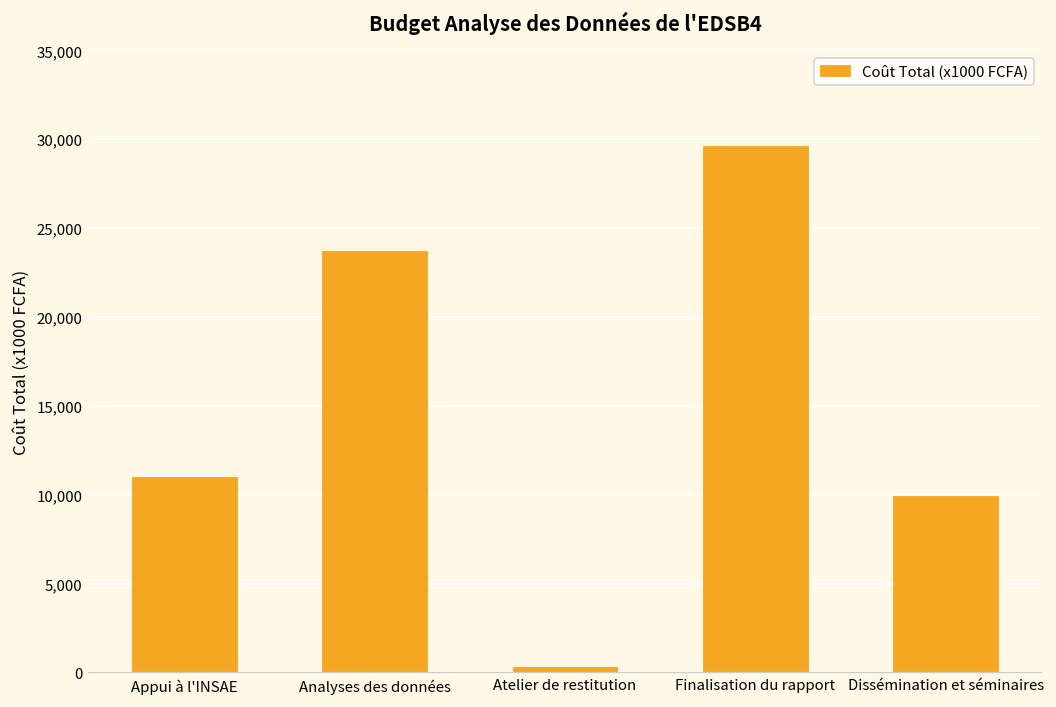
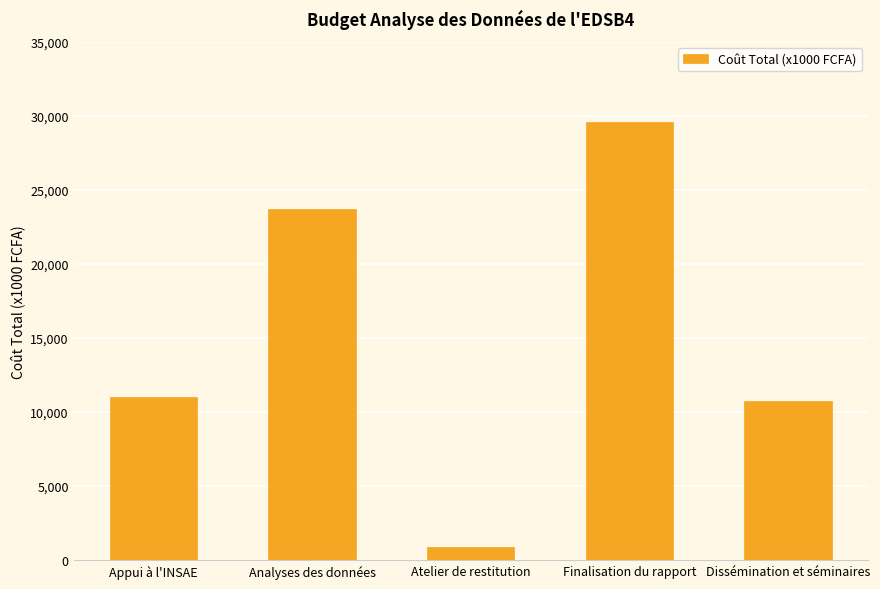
Atelier de restitution: 300 -> 900
Dissémination et séminaires: 9,900 -> 10,800
